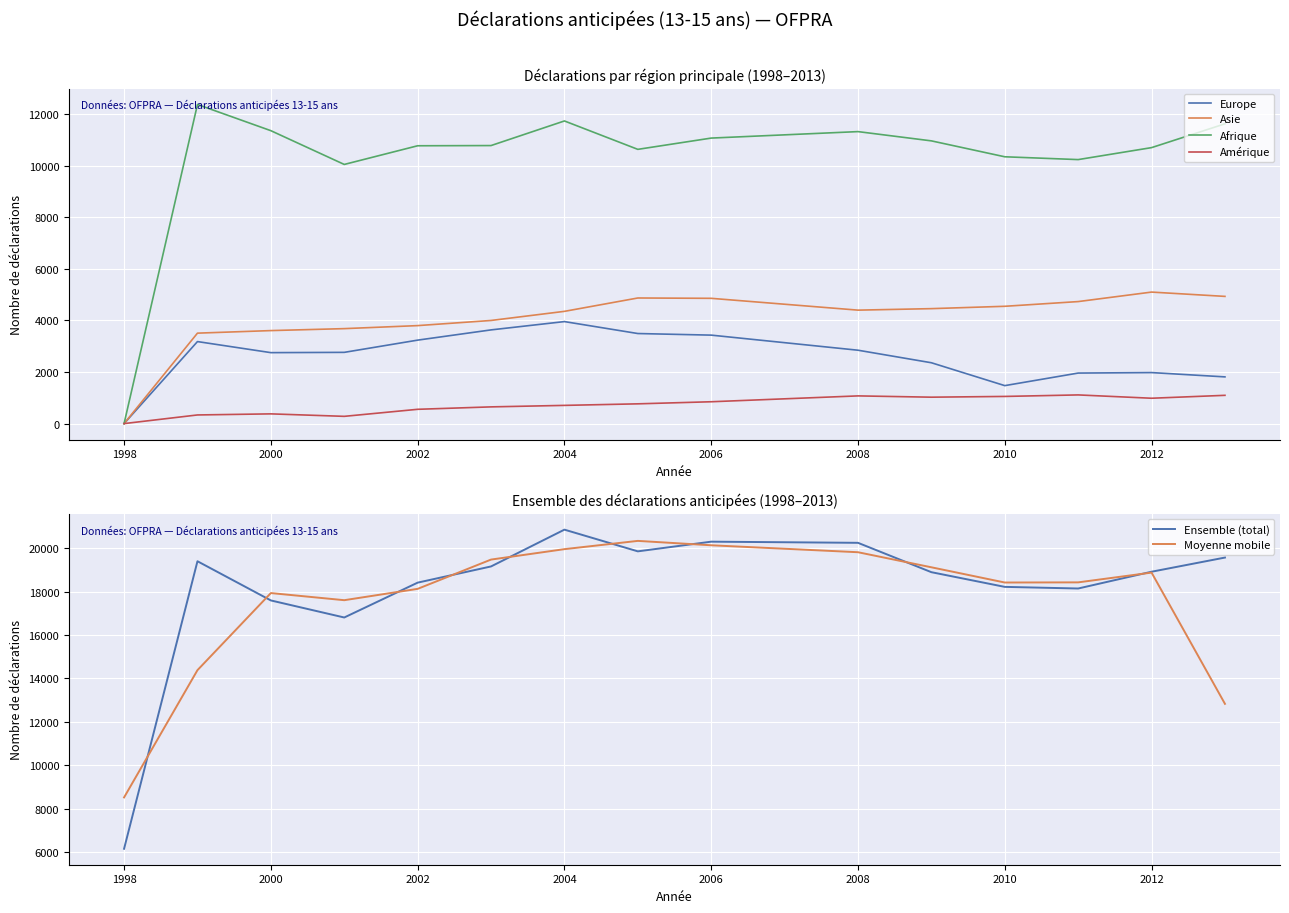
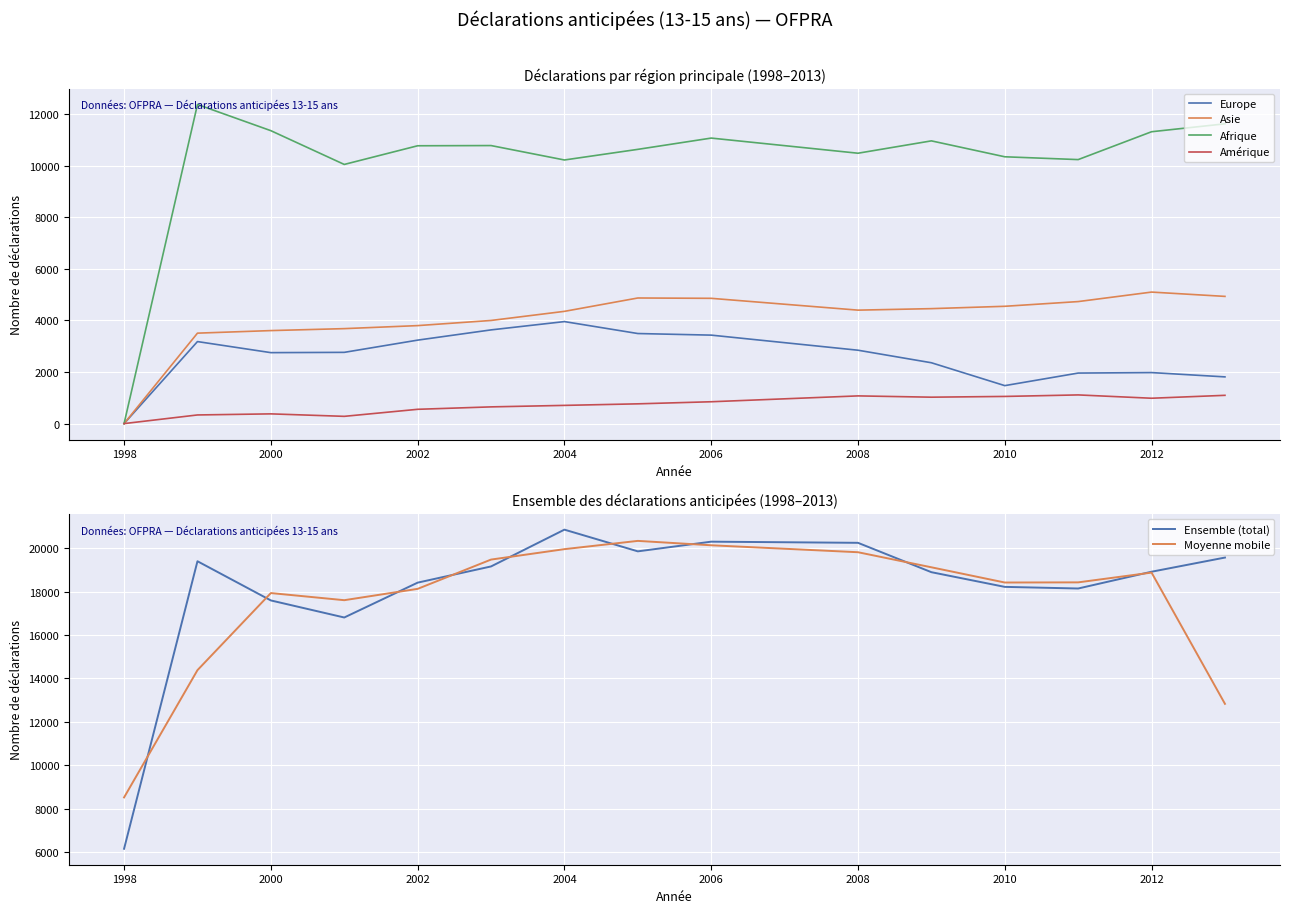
Déclarations par région principale (1998–2013), Afrique, 2004: 11700 -> 10200
Déclarations par région principale (1998–2013), Afrique, 2008: 11300 -> 10500
Déclarations par région principale (1998–2013), Afrique, 2012: 10700 -> 11300
